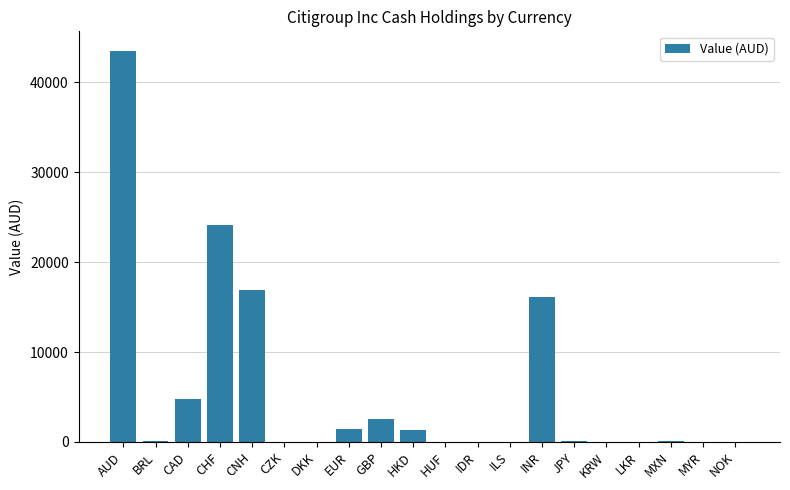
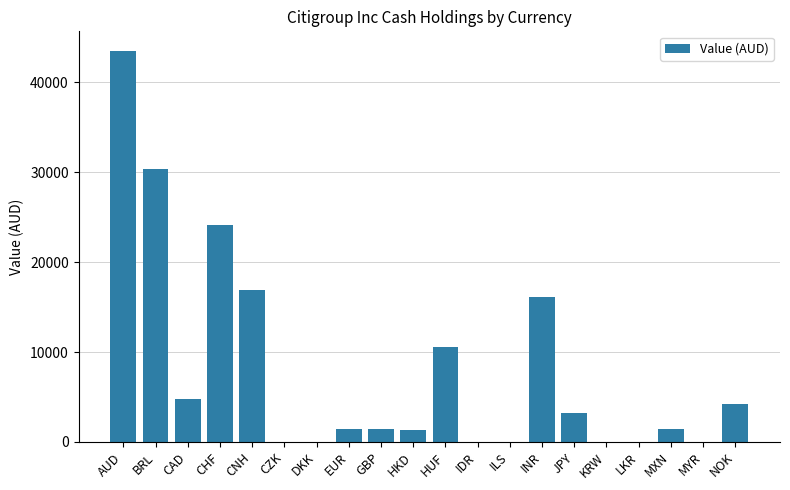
BRL: 0 -> 30000
GBP: 3000 -> 1000
HUF: 0 -> 11000
JPY: 0 -> 3000
MXN: 0 -> 1000
NOK: 0 -> 4000
